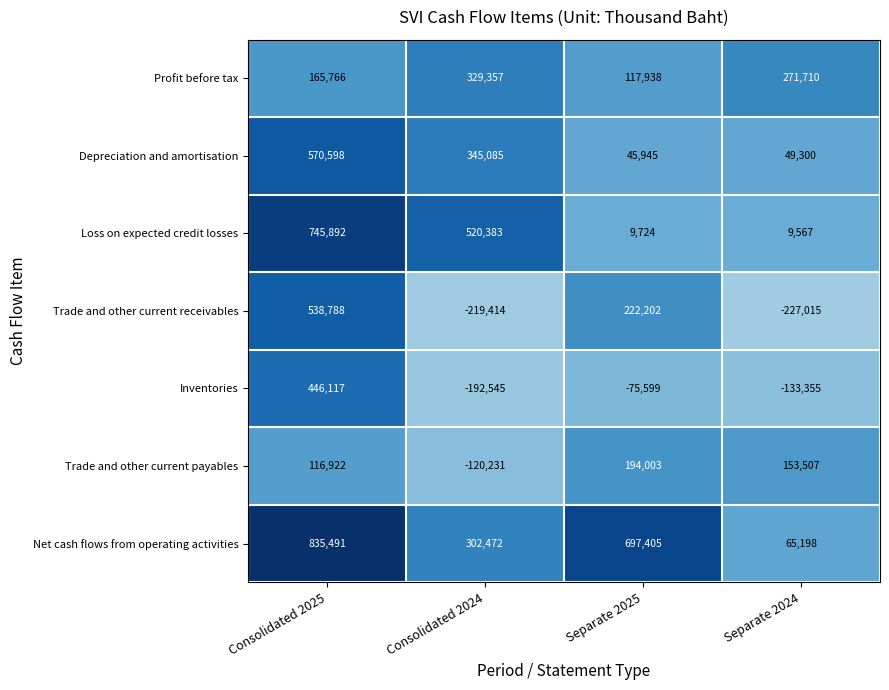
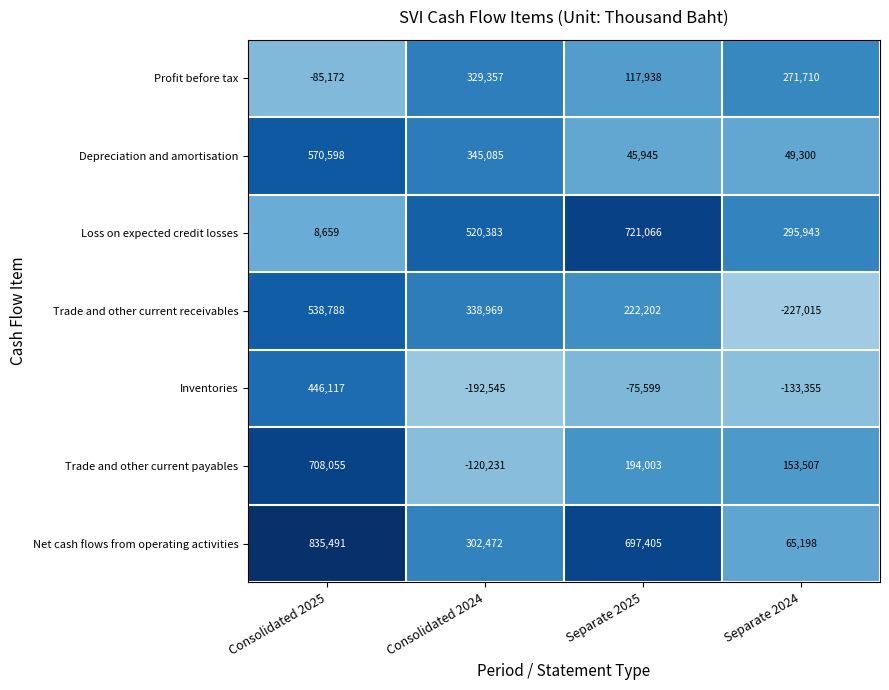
Profit before tax, Consolidated 2025: 165,766 -> -85,172
Loss on expected credit losses, Consolidated 2025: 745,892 -> 8,659
Loss on expected credit losses, Separate 2025: 9,724 -> 721,066
Loss on expected credit losses, Separate 2024: 9,567 -> 295,943
Trade and other current receivables, Consolidated 2024: -219,414 -> 338,969
Trade and other current payables, Consolidated 2025: 116,922 -> 708,055
